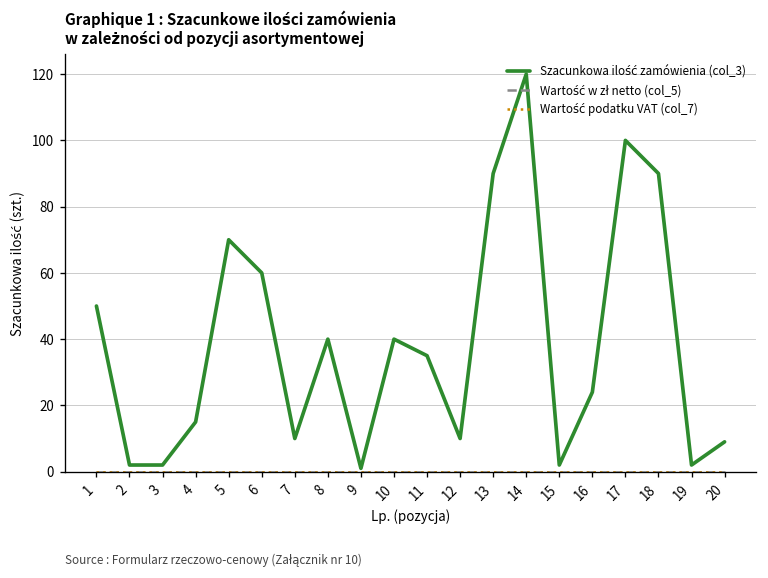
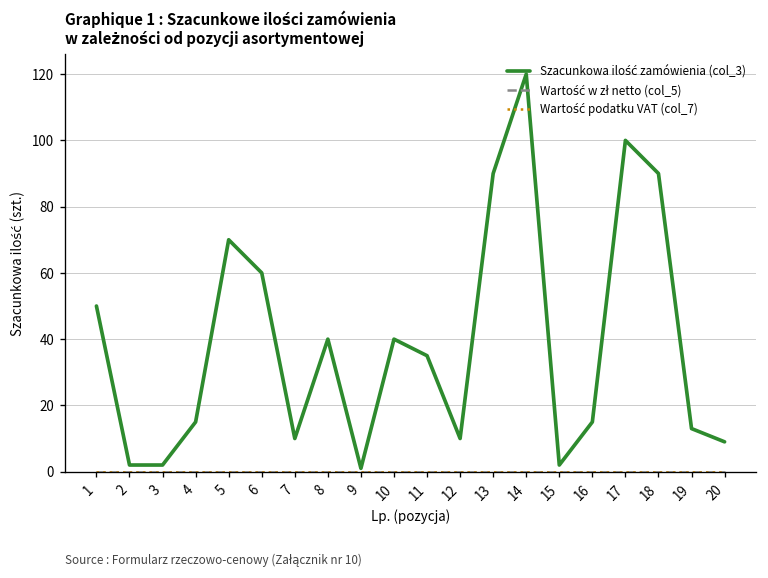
Szacunkowa ilość zamówienia (col_3), 16: 24 -> 15
Szacunkowa ilość zamówienia (col_3), 19: 2 -> 13
